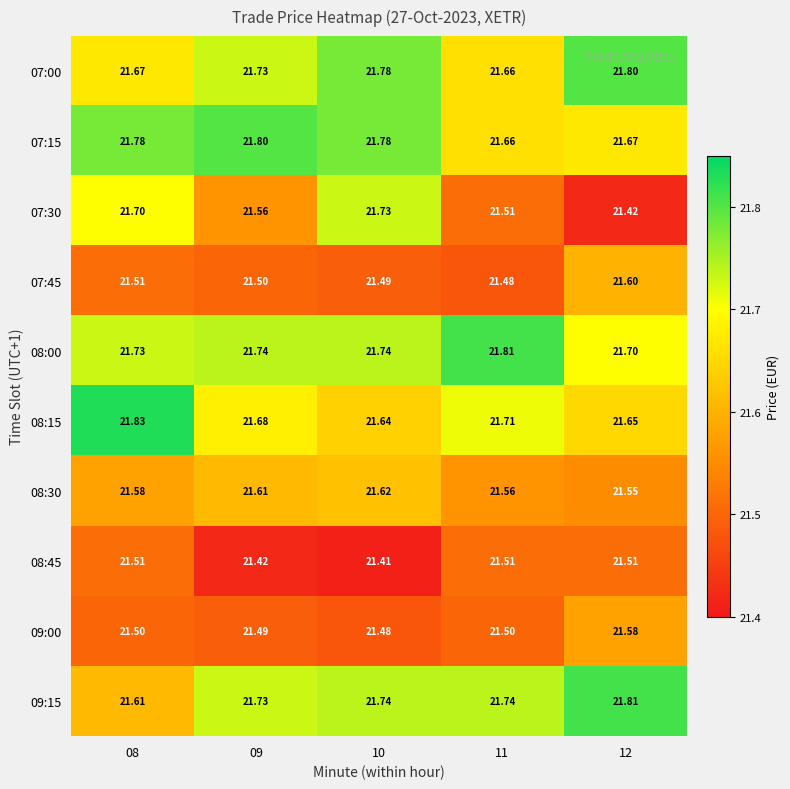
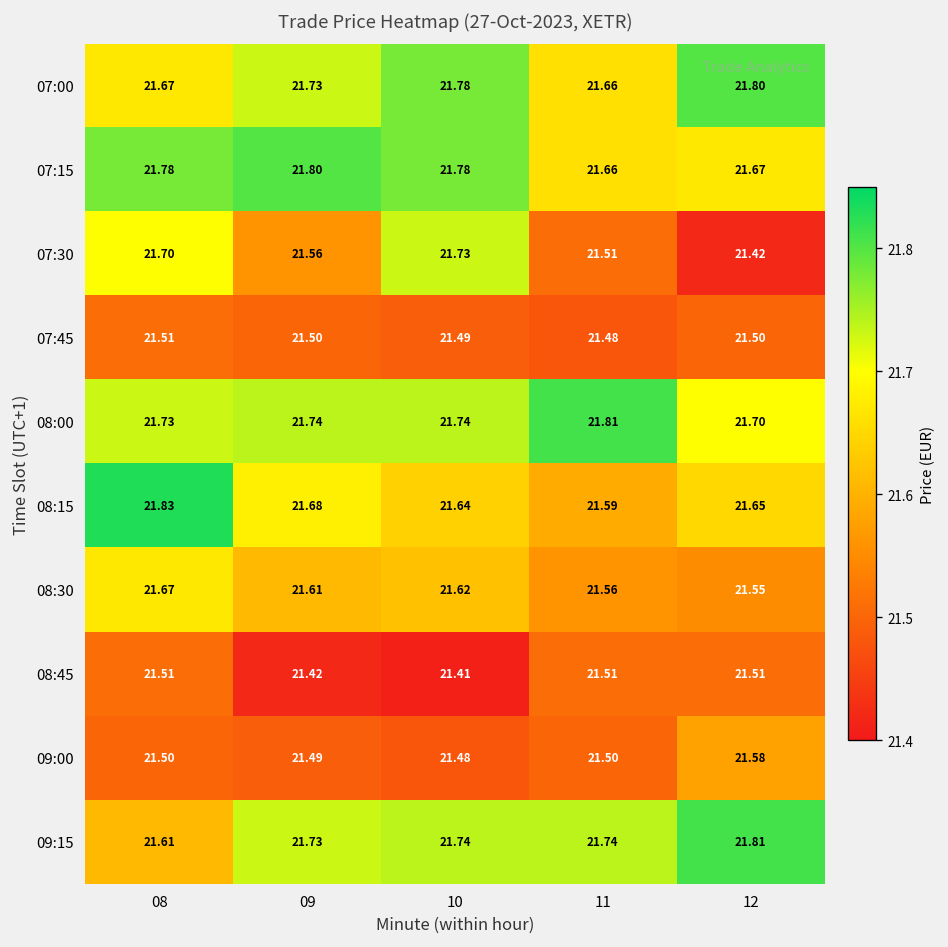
07:45, 12: 21.60 -> 21.50
08:15, 11: 21.71 -> 21.59
08:30, 08: 21.58 -> 21.67
